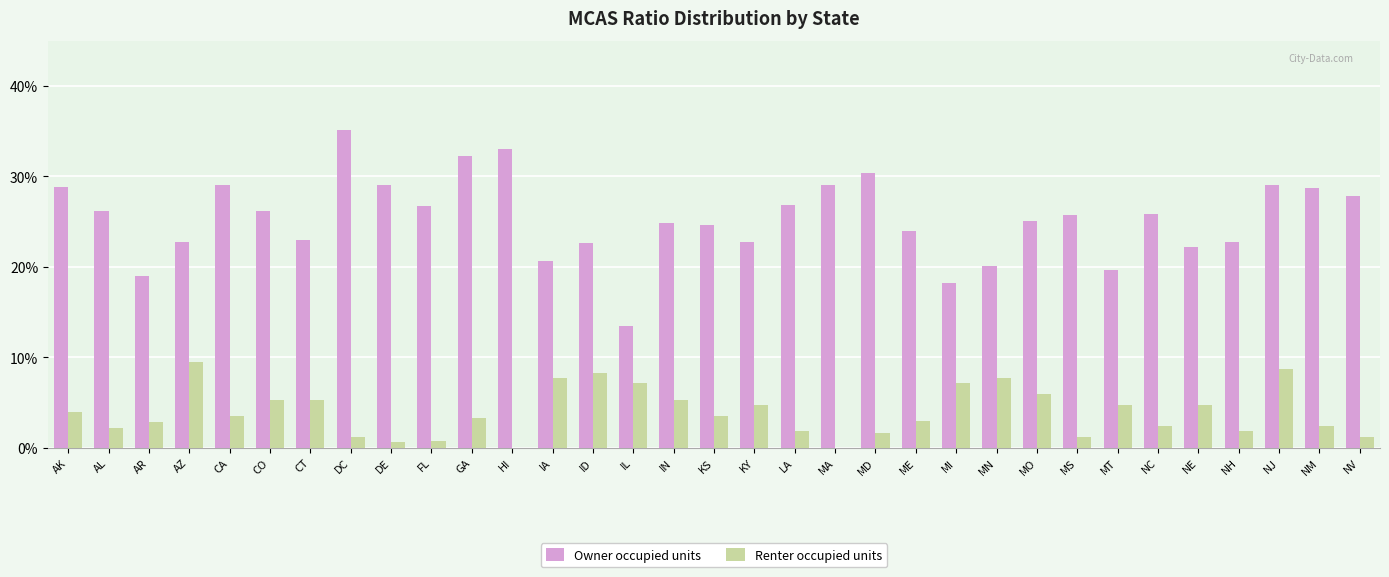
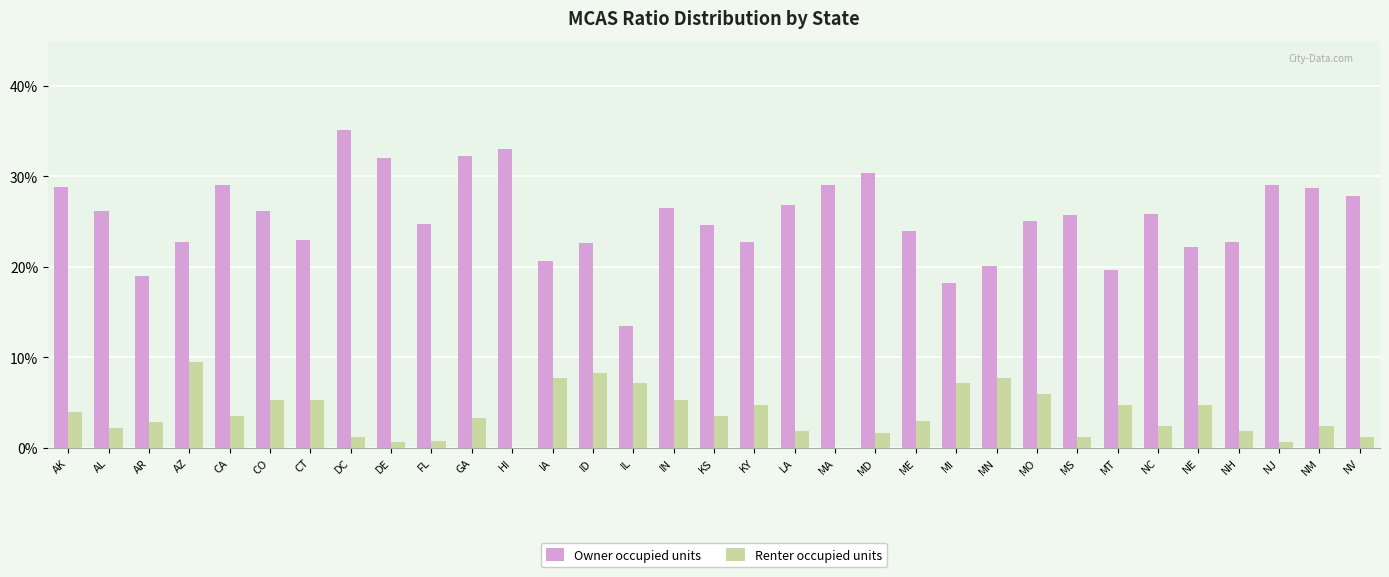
Owner occupied units, DE: 29% -> 32%
Owner occupied units, FL: 27% -> 25%
Owner occupied units, IN: 25% -> 27%
Renter occupied units, NJ: 9% -> 1%
